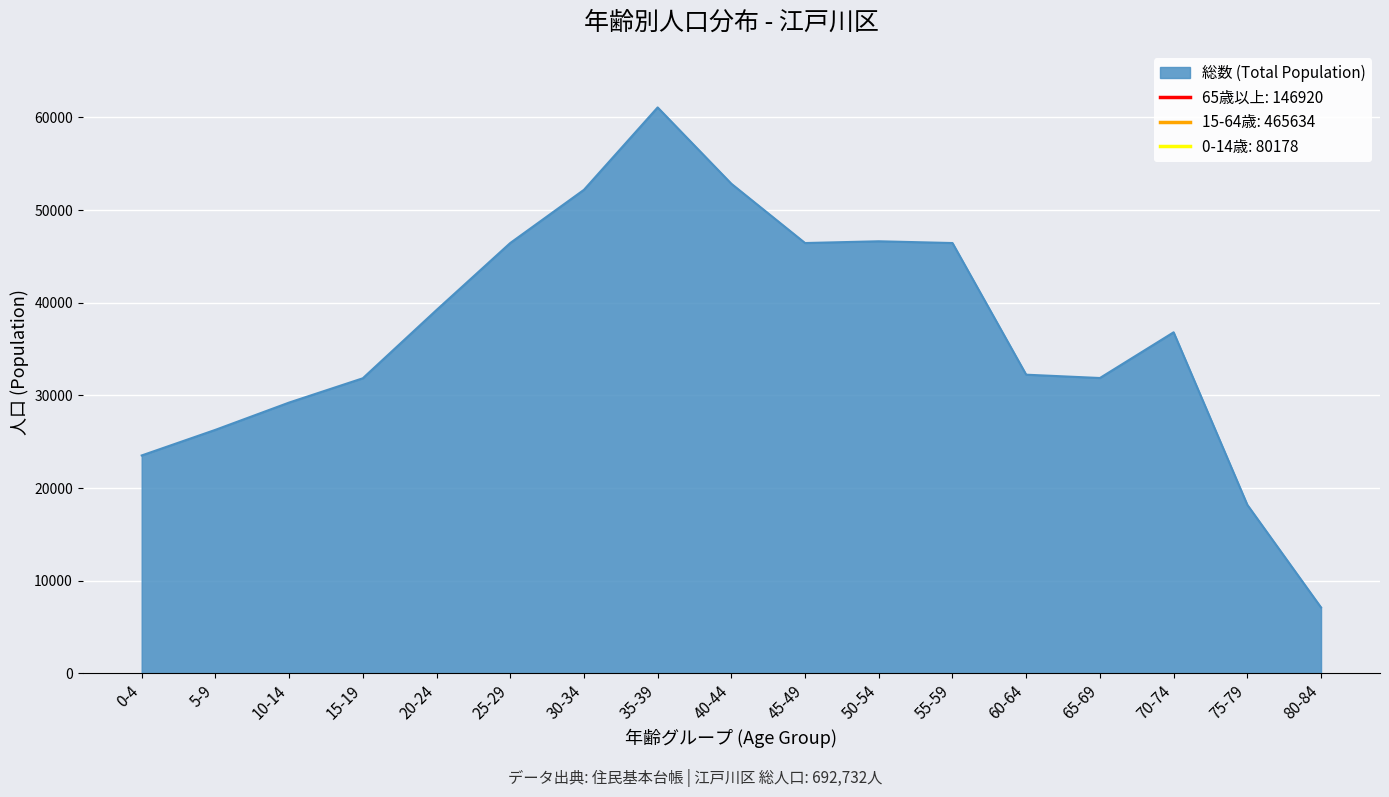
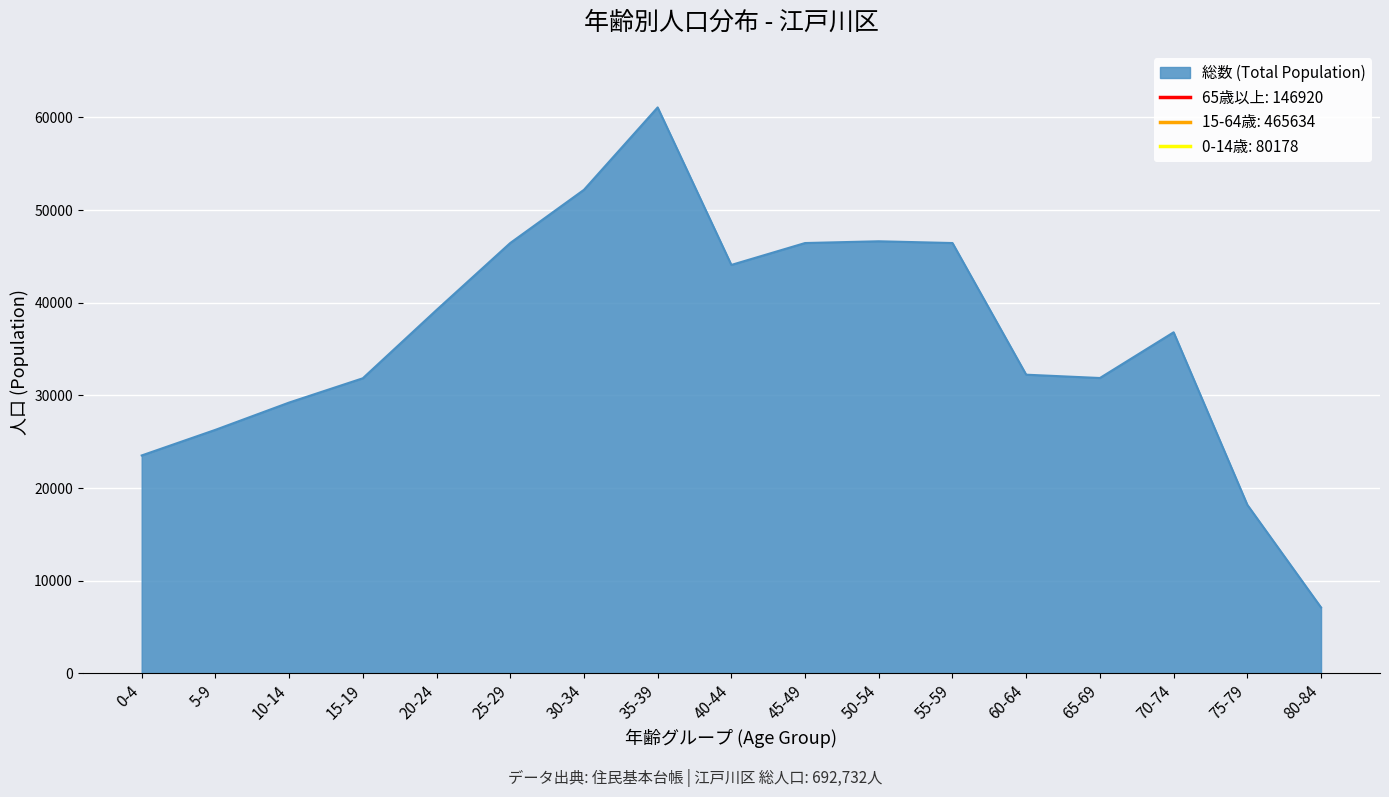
40-44: 53000 -> 44000
